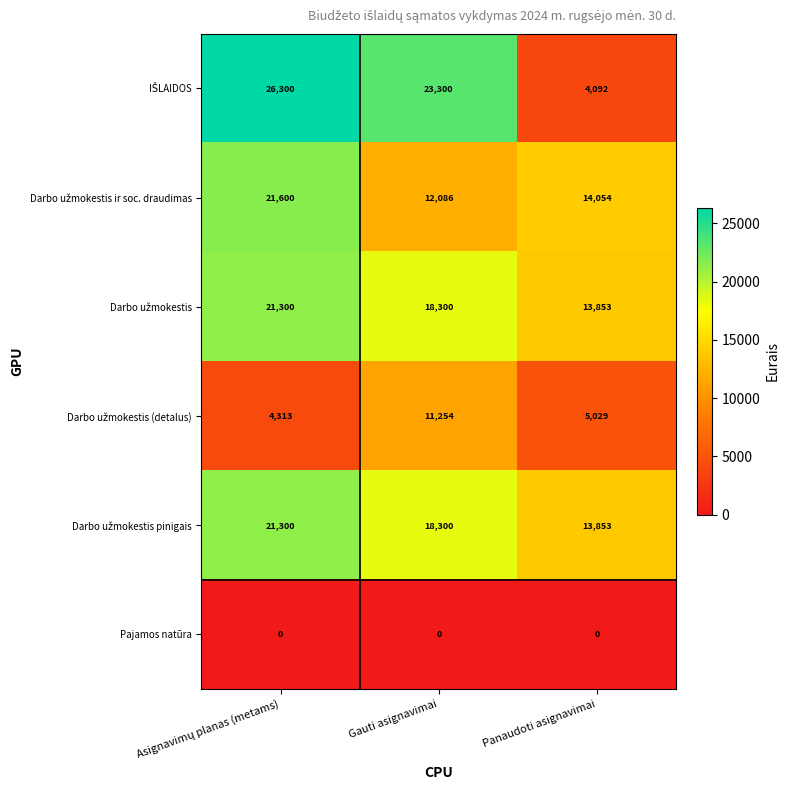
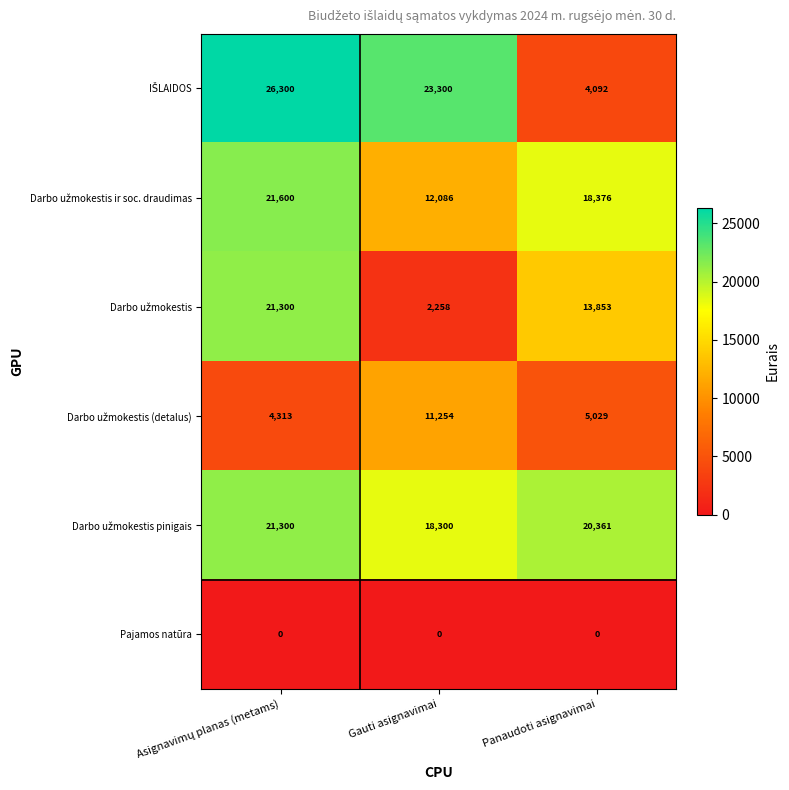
Darbo užmokestis ir soc. draudimas, Panaudoti asignavimai: 14,054 -> 18,376
Darbo užmokestis, Gauti asignavimai: 18,300 -> 2,258
Darbo užmokestis pinigais, Panaudoti asignavimai: 13,853 -> 20,361
